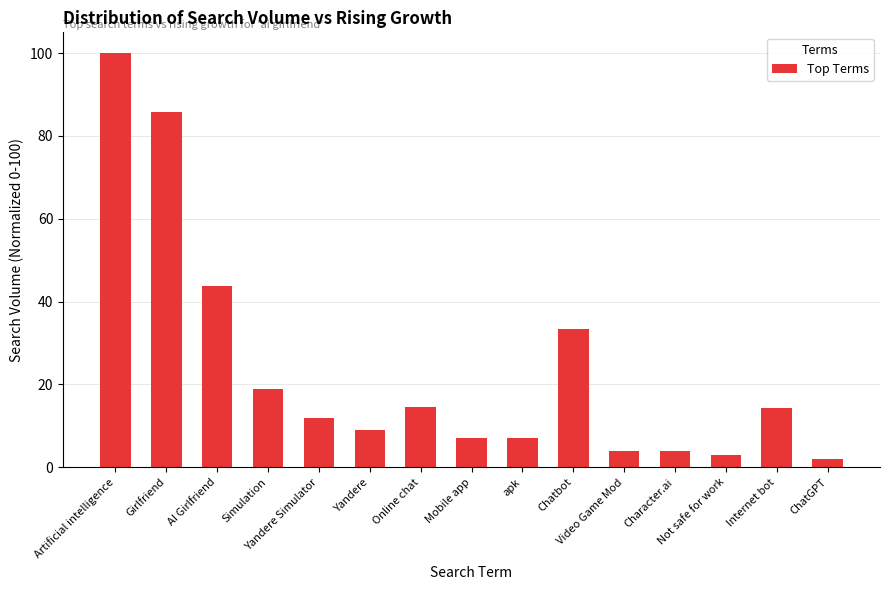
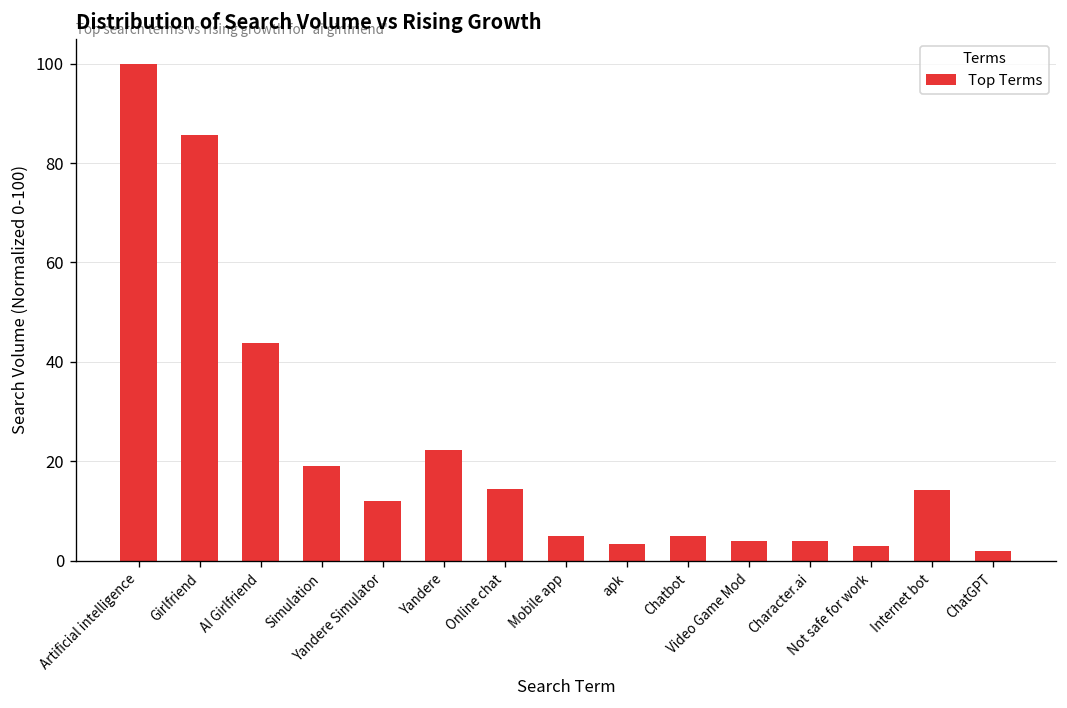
Yandere: 9 -> 22
Mobile app: 7 -> 5
apk: 7 -> 3
Chatbot: 33 -> 5
